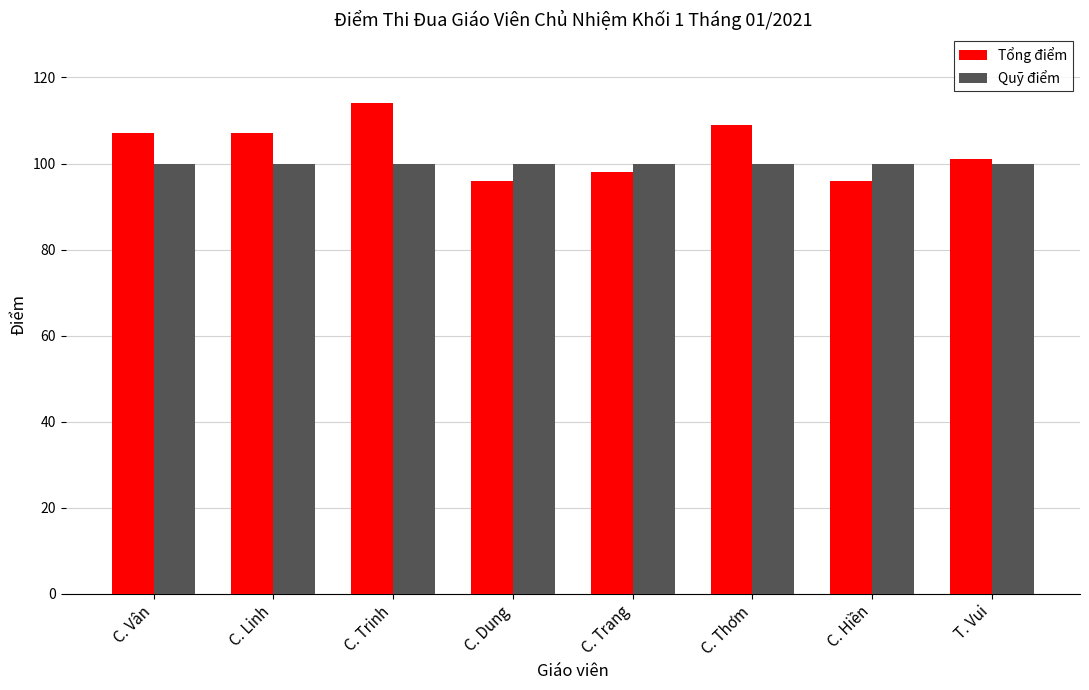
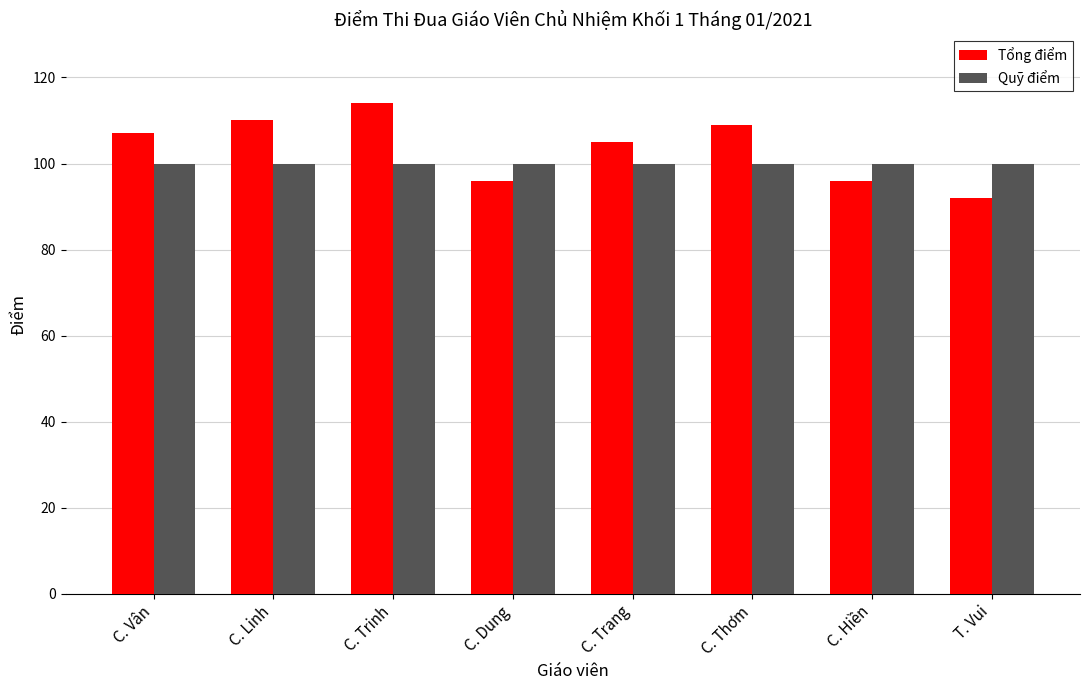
Tổng điểm, C. Linh: 107 -> 110
Tổng điểm, C. Trang: 98 -> 105
Tổng điểm, T. Vui: 101 -> 92
